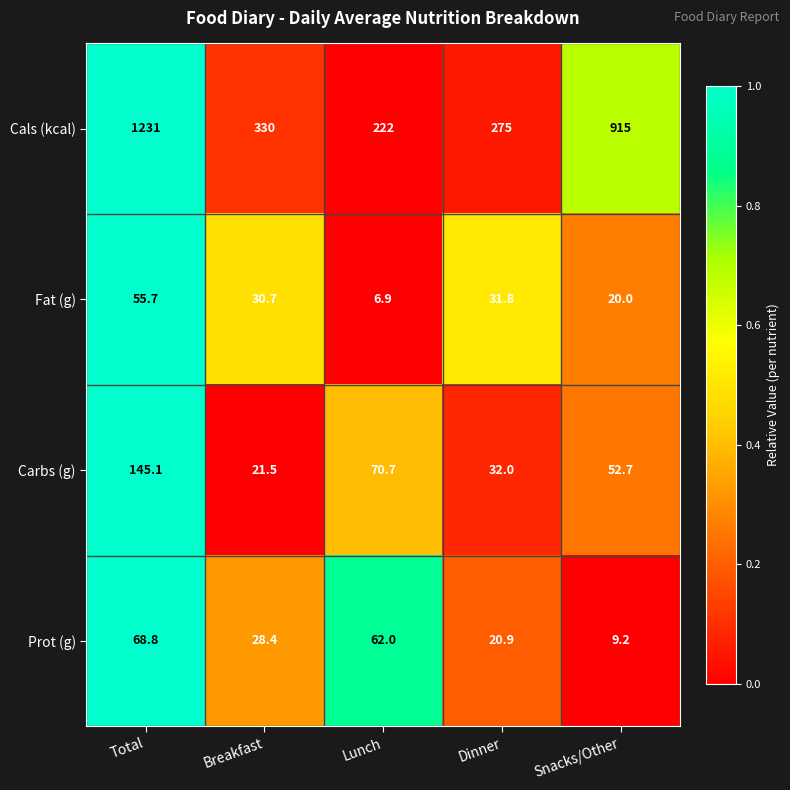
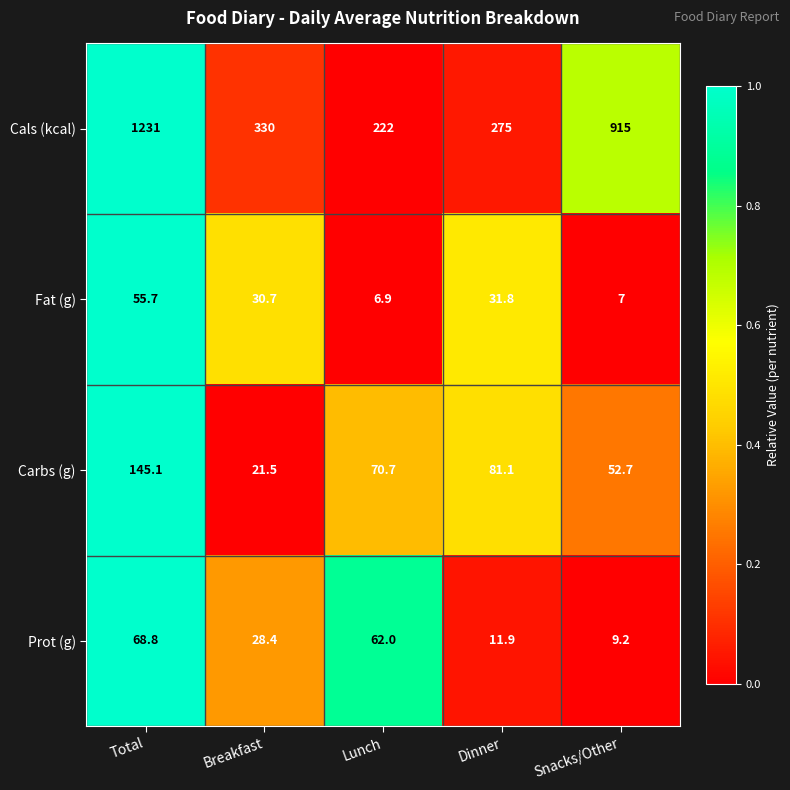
Fat (g), Snacks/Other: 20.0 -> 7
Carbs (g), Dinner: 32.0 -> 81.1
Prot (g), Dinner: 20.9 -> 11.9
